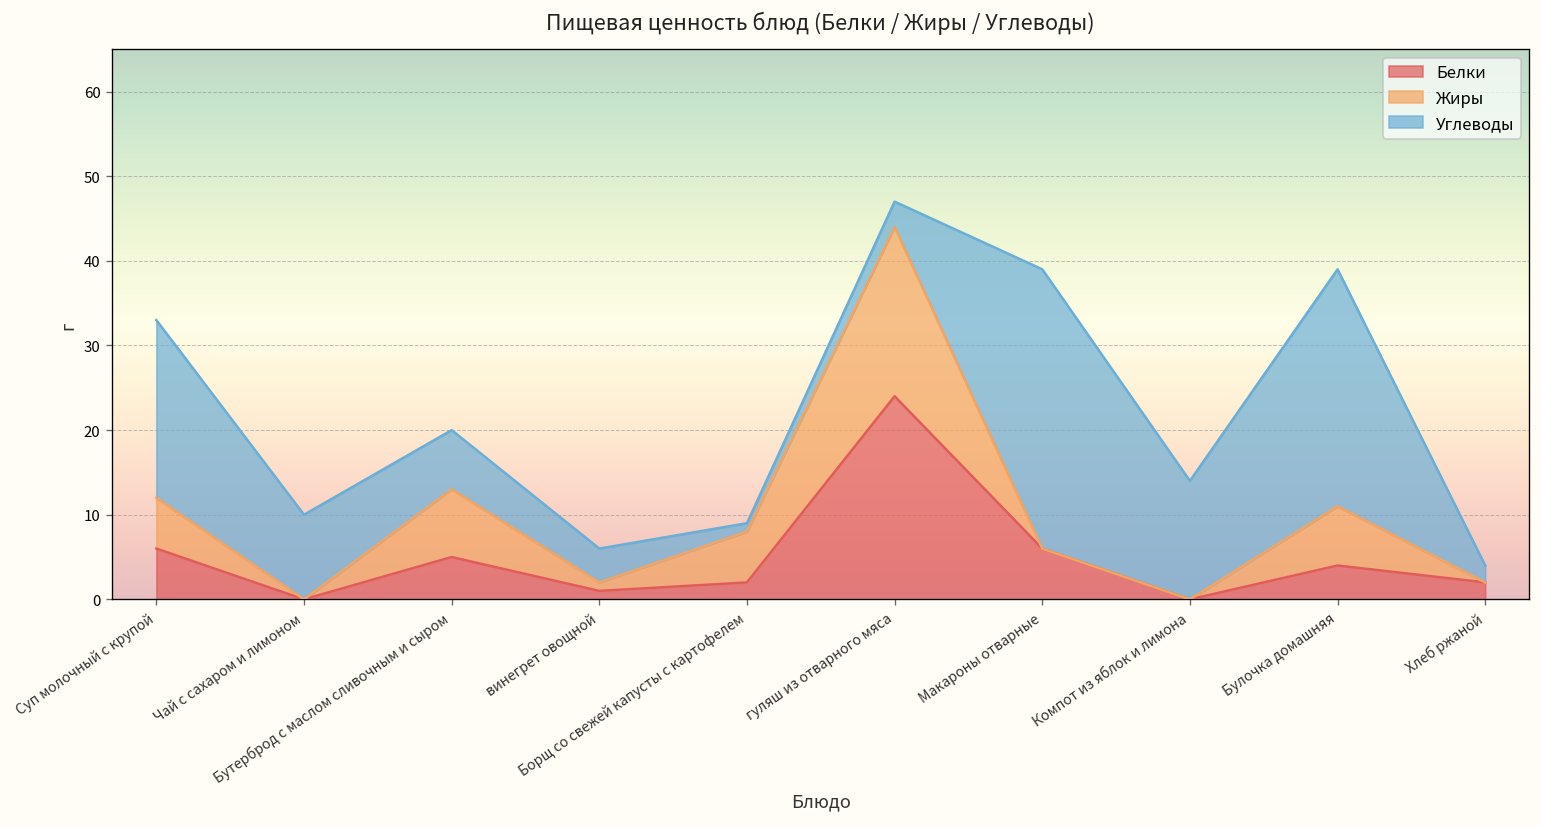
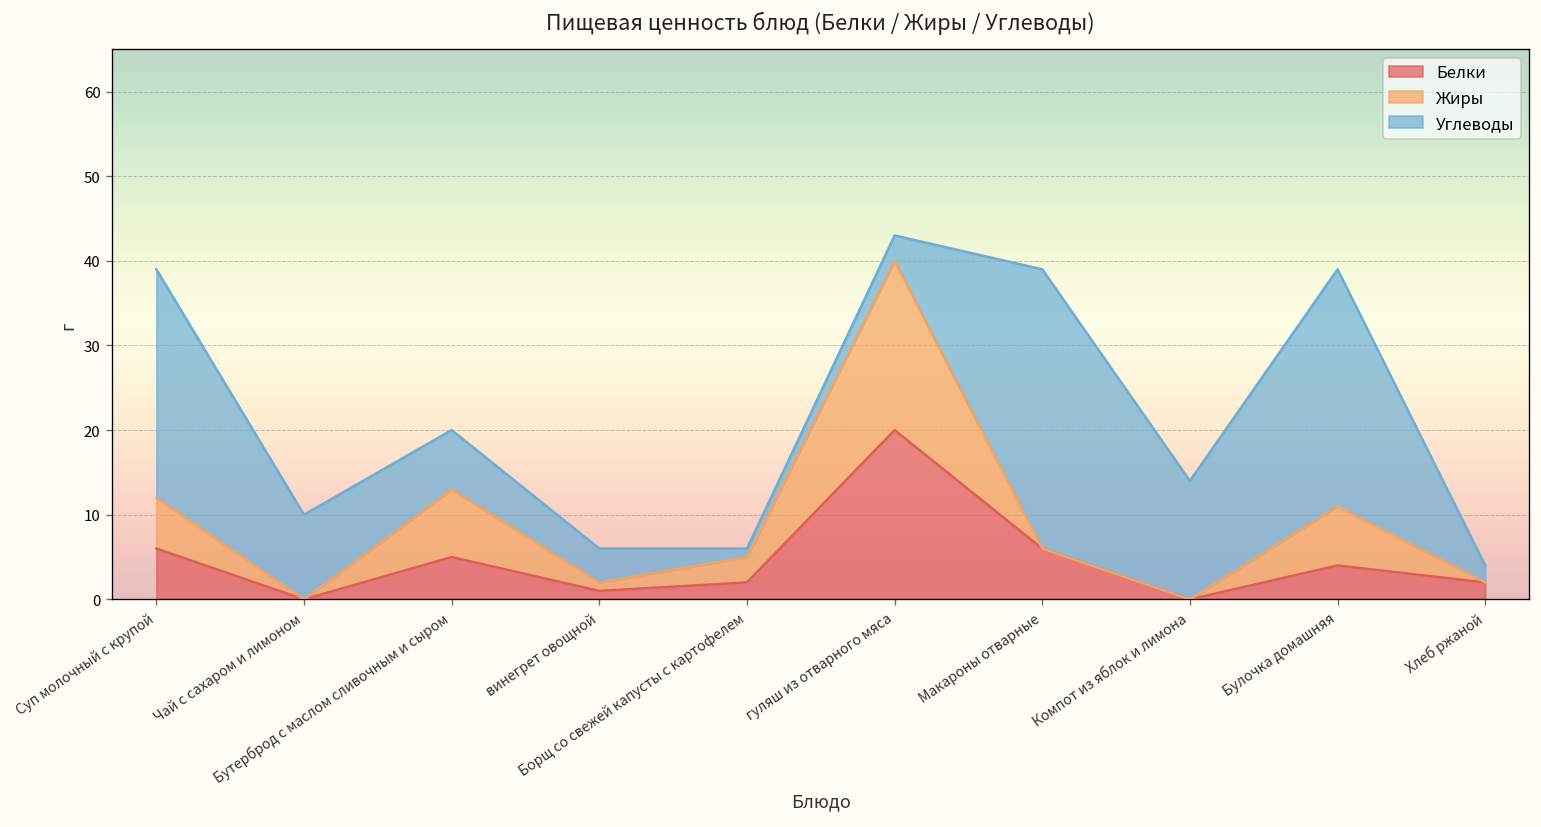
Углеводы, Суп молочный с крупой: 21 -> 27
Жиры, Борщ со свежей капусты с картофелем: 6 -> 3
Белки, гуляш из отварного мяса: 24 -> 20
